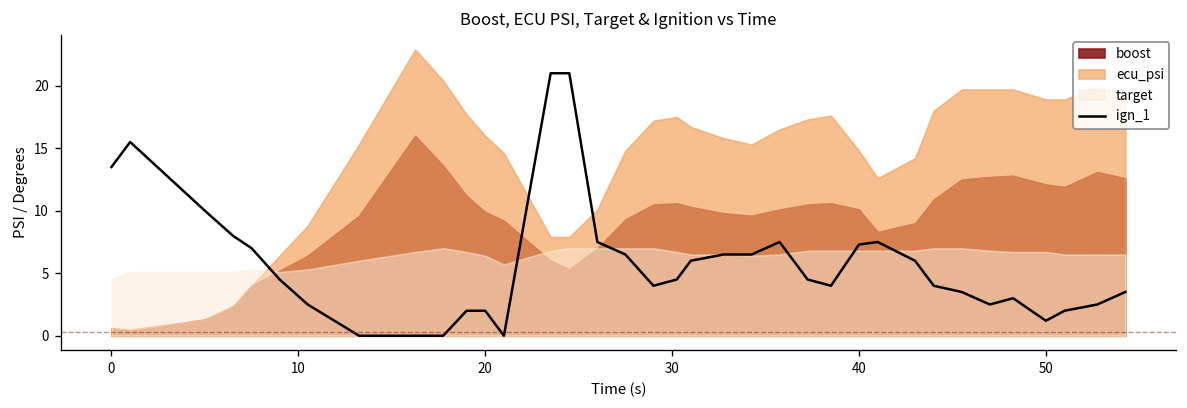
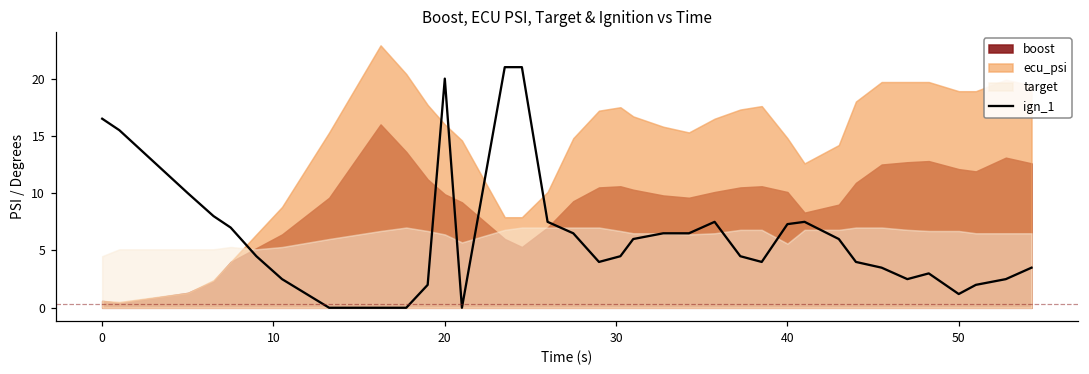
ign_1, 0: 13.5 -> 16.5
ign_1, 20: 2 -> 20
target, 40: 6.8 -> 5.6
